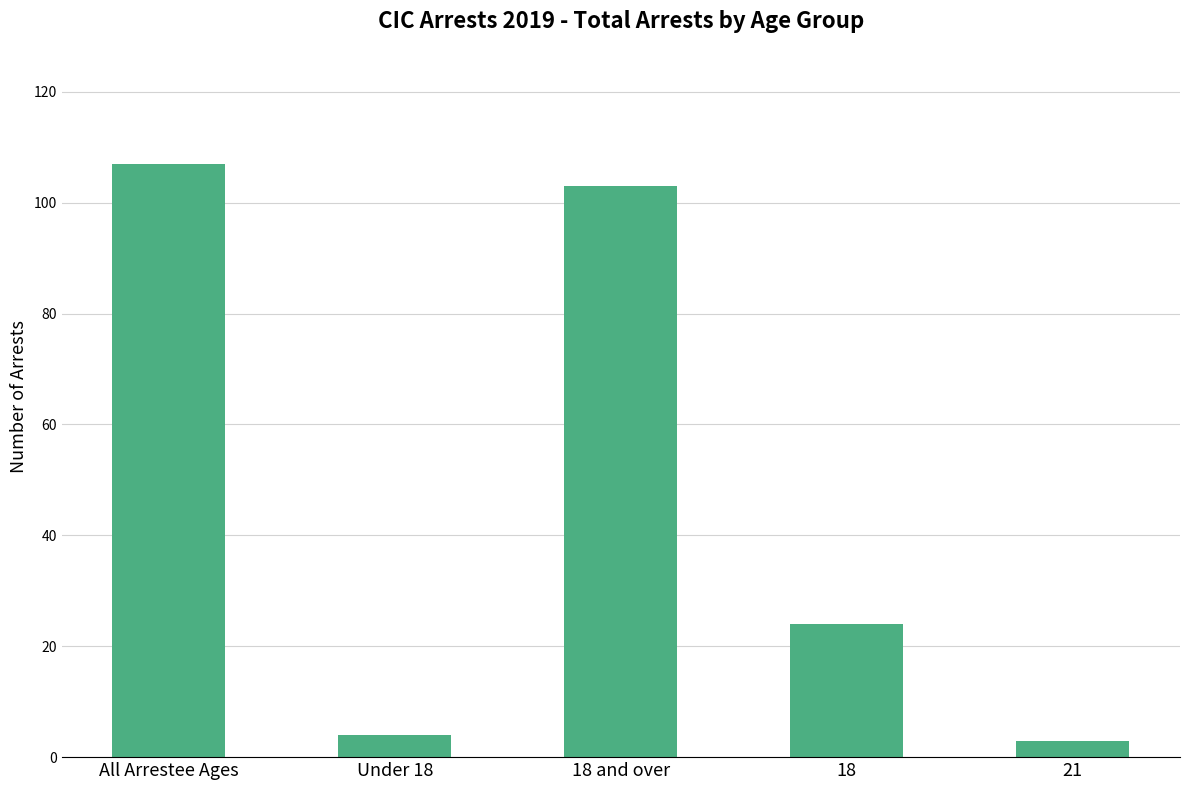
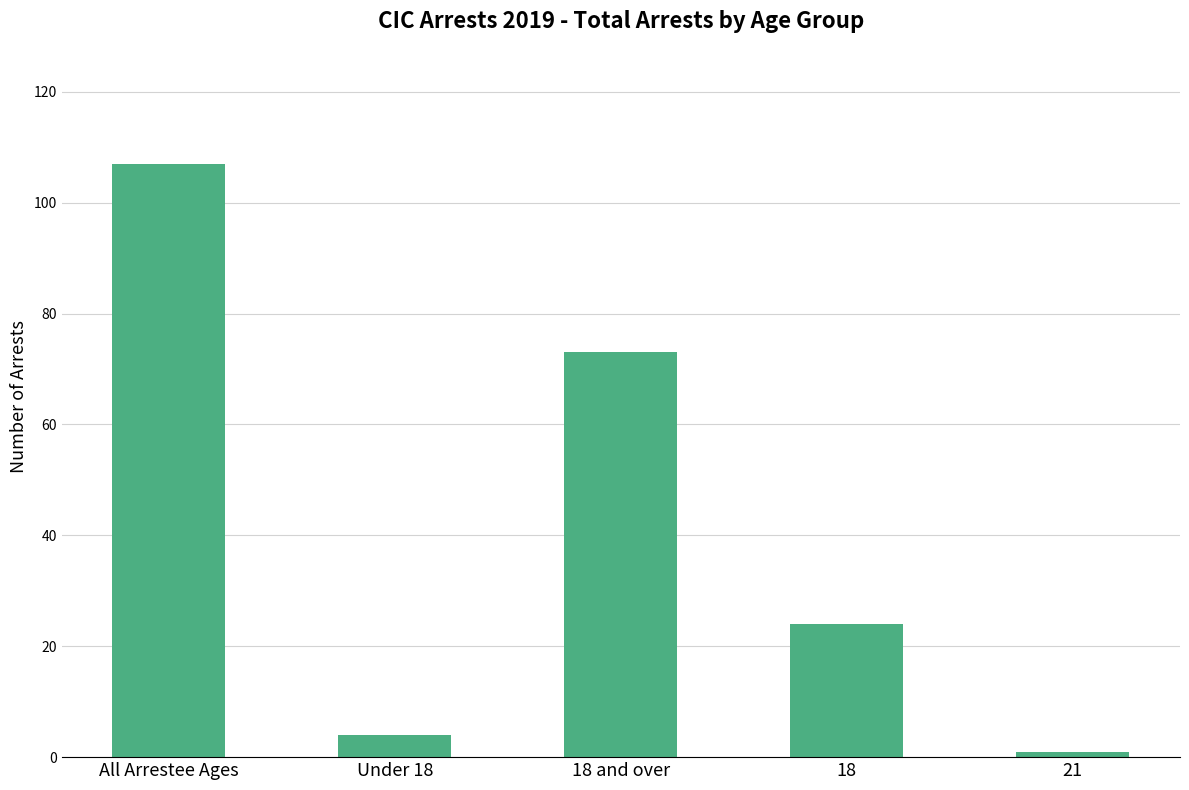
18 and over: 103 -> 73
21: 3 -> 1
